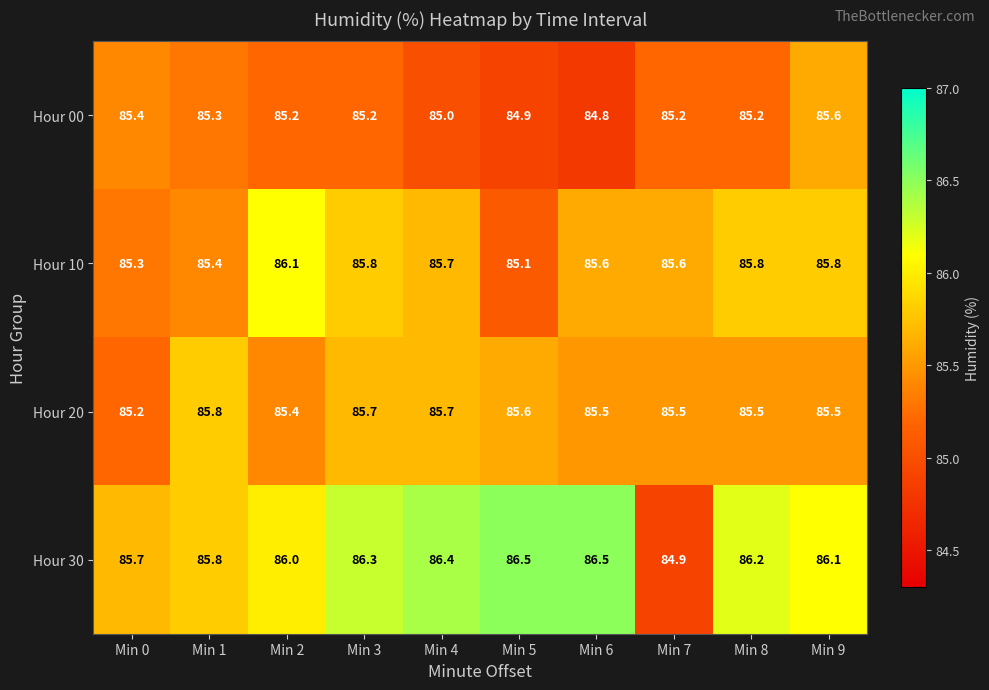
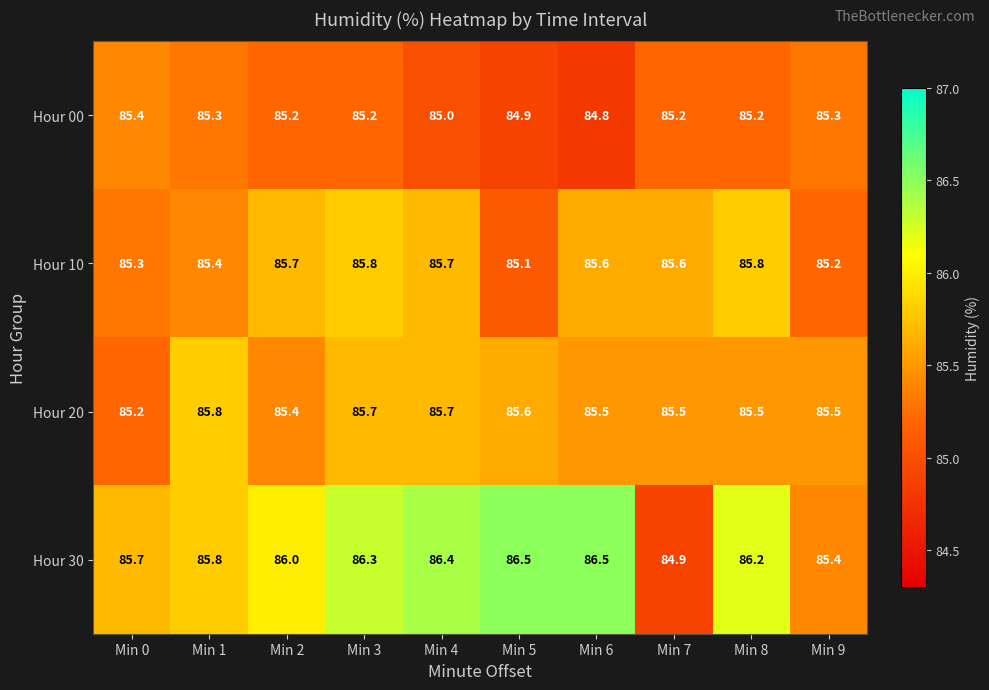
Hour 00, Min 9: 85.6 -> 85.3
Hour 10, Min 2: 86.1 -> 85.7
Hour 10, Min 9: 85.8 -> 85.2
Hour 30, Min 9: 86.1 -> 85.4
